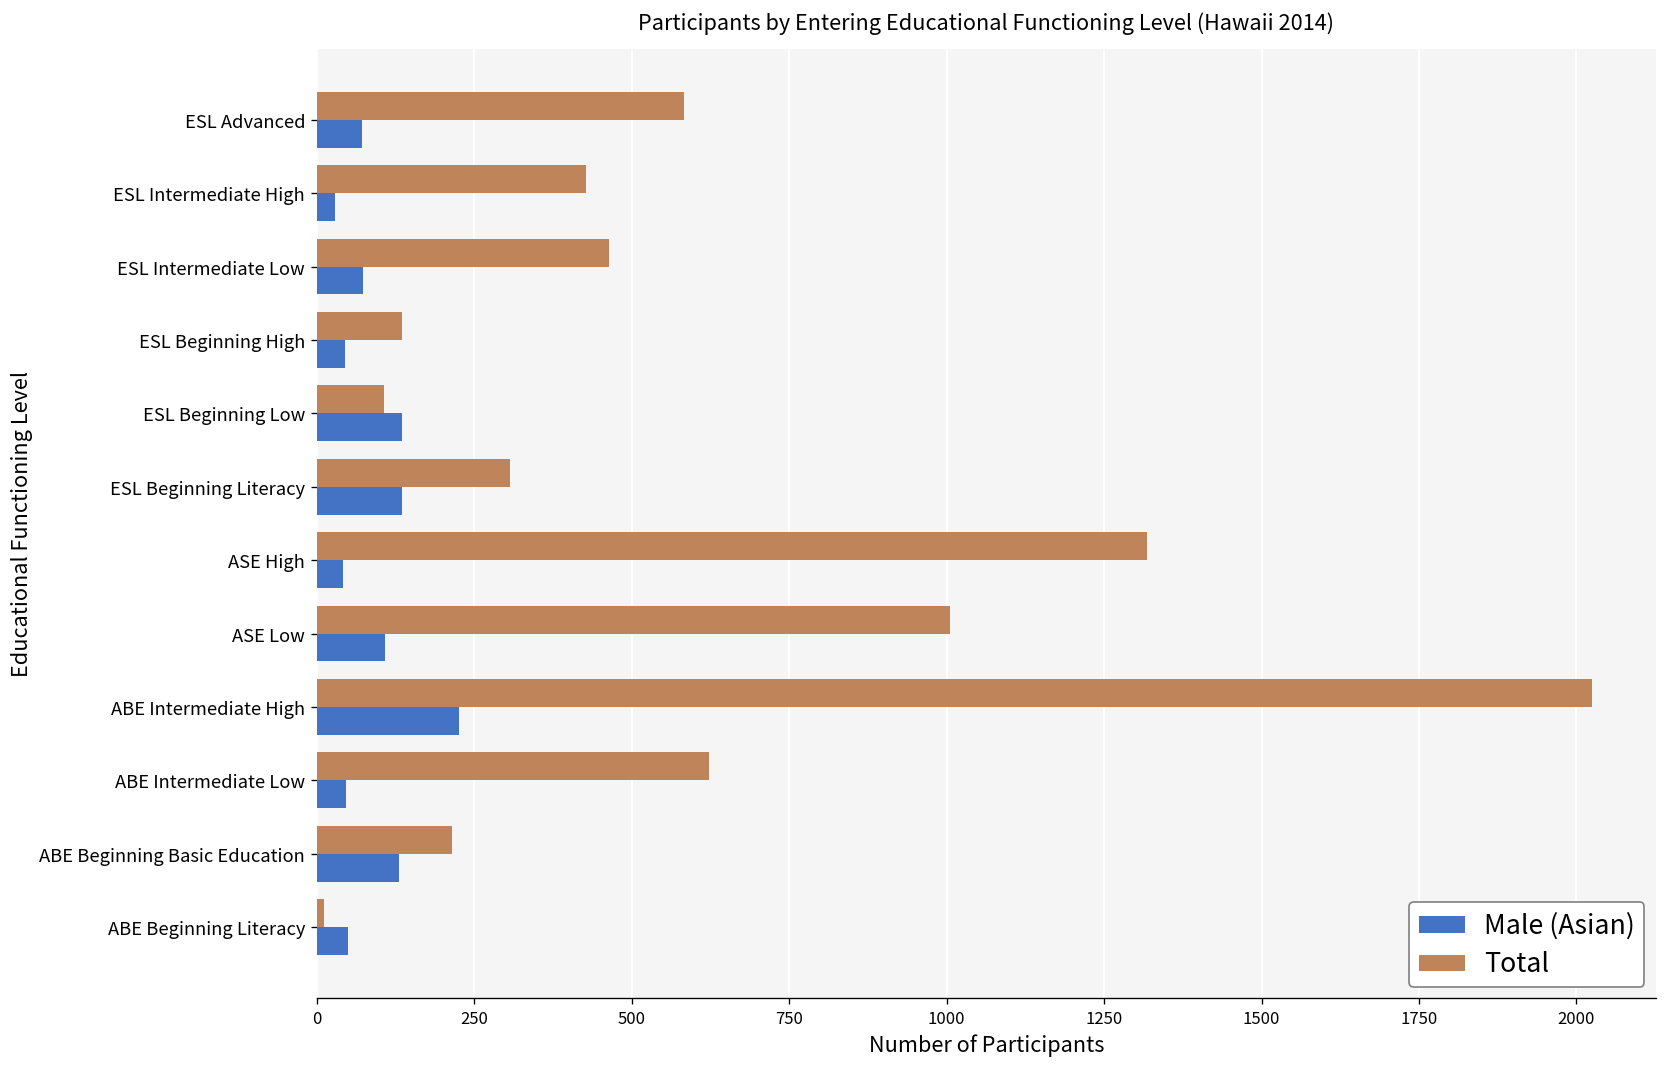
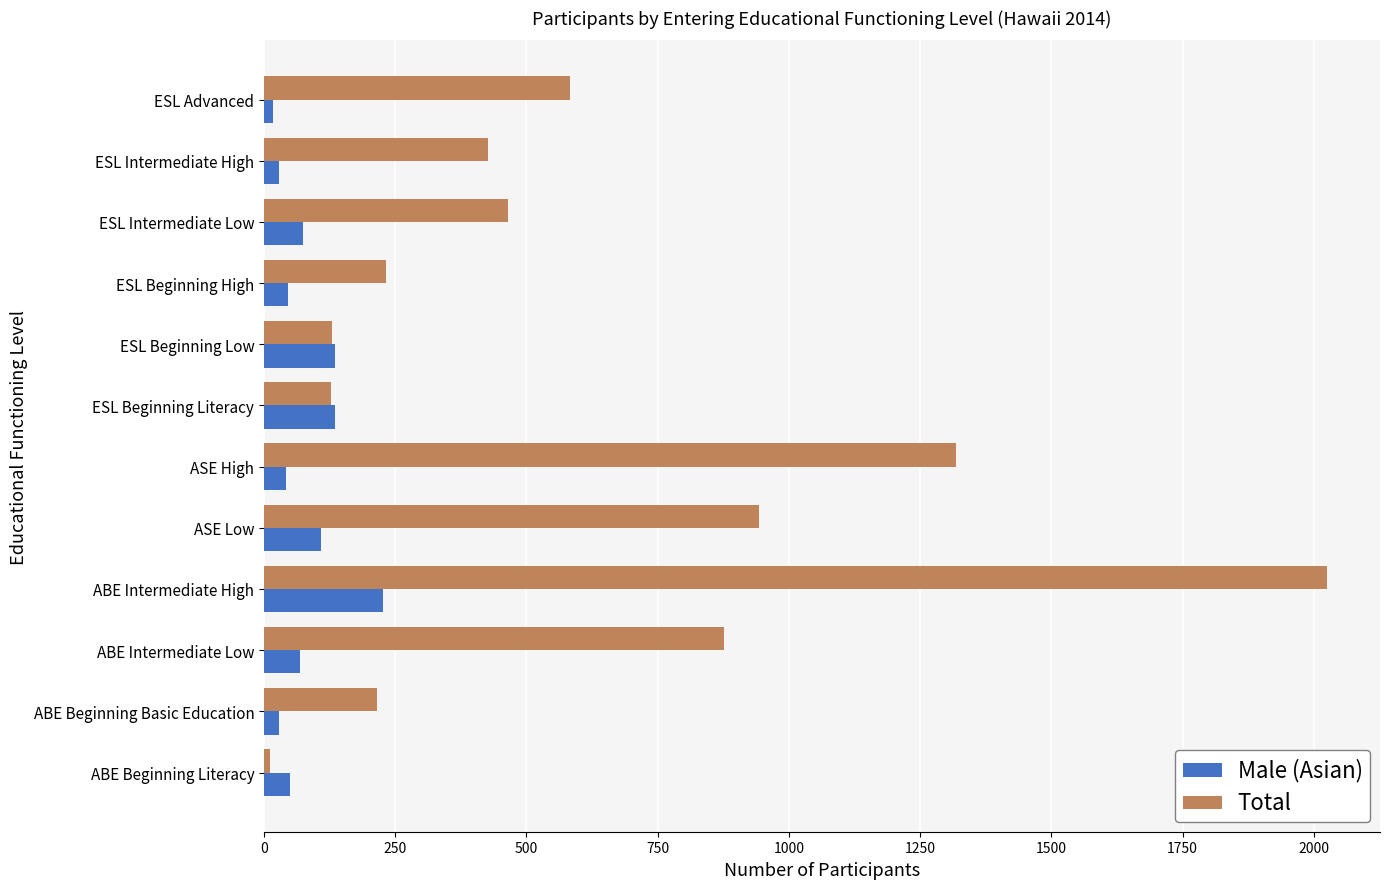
Male (Asian), ESL Advanced: 70 -> 20
Total, ESL Beginning High: 140 -> 230
Total, ESL Beginning Low: 110 -> 130
Total, ESL Beginning Literacy: 310 -> 130
Total, ASE Low: 1010 -> 940
Total, ABE Intermediate Low: 620 -> 880
Male (Asian), ABE Intermediate Low: 50 -> 70
Male (Asian), ABE Beginning Basic Education: 130 -> 30
